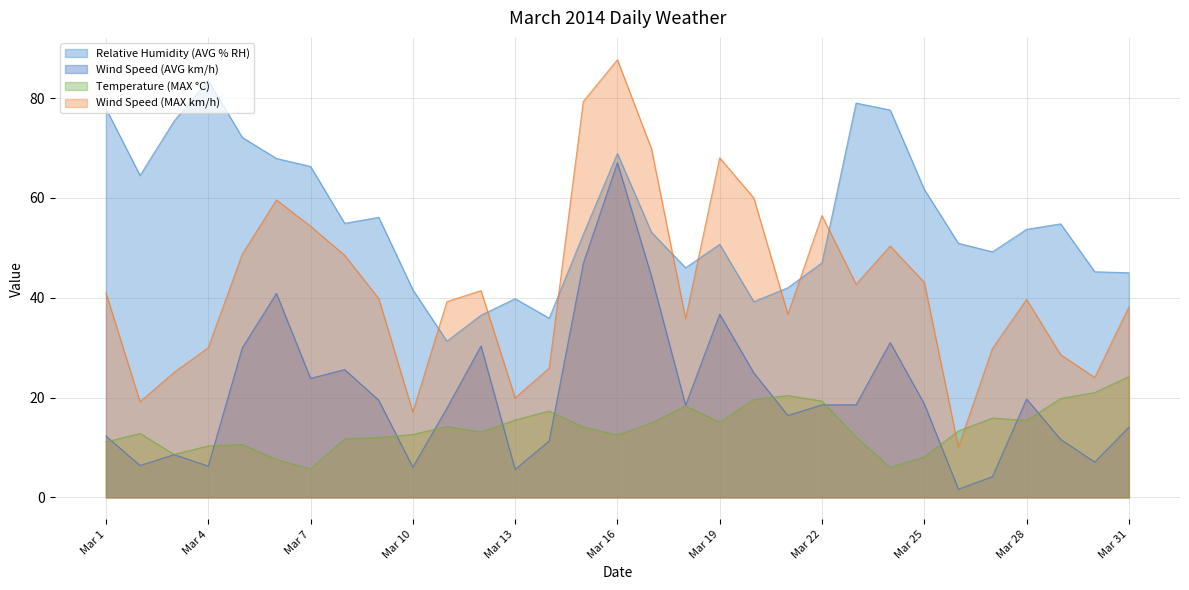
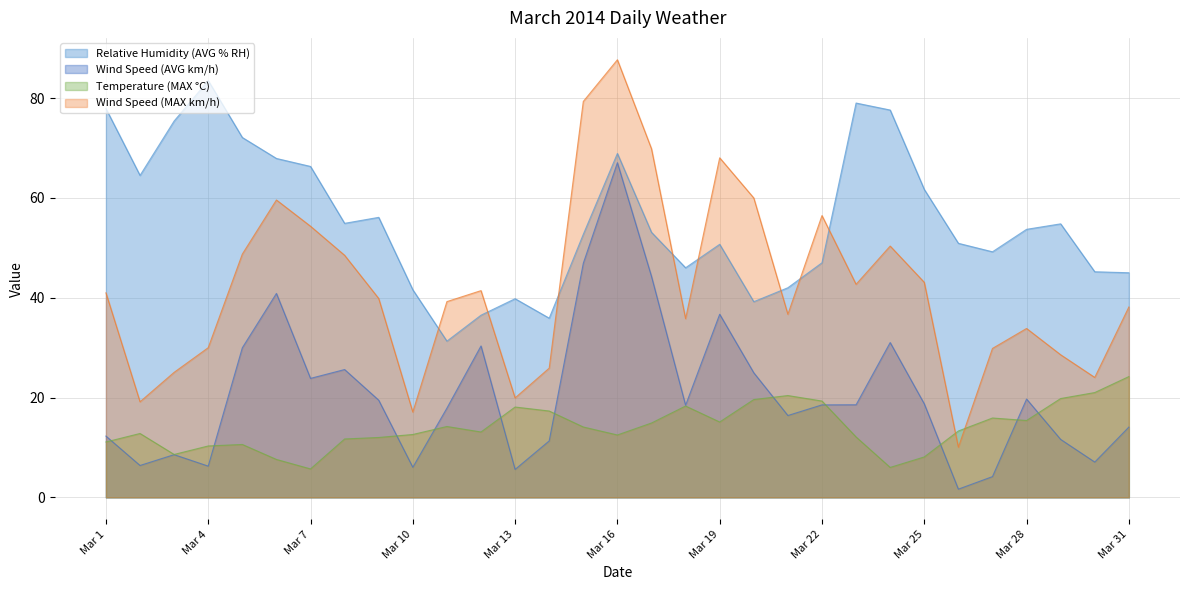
Temperature (MAX °C), Mar 13: 16 -> 18
Wind Speed (MAX km/h), Mar 28: 40 -> 34
